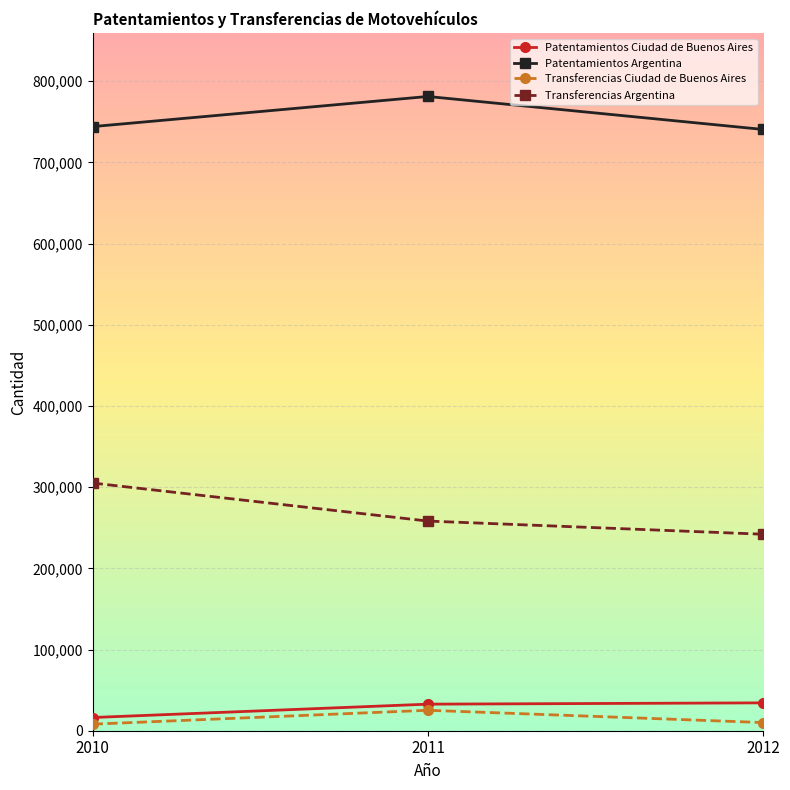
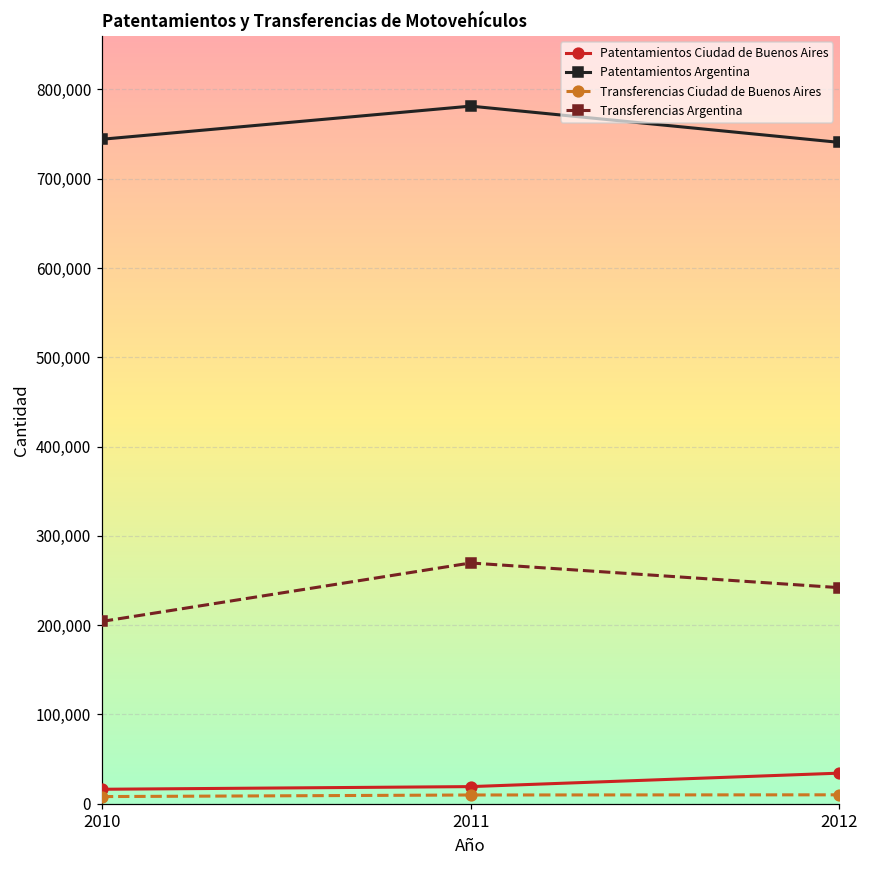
Transferencias Argentina, 2010: 310,000 -> 200,000
Patentamientos Ciudad de Buenos Aires, 2011: 30,000 -> 20,000
Transferencias Ciudad de Buenos Aires, 2011: 30,000 -> 10,000
Transferencias Argentina, 2011: 260,000 -> 270,000
